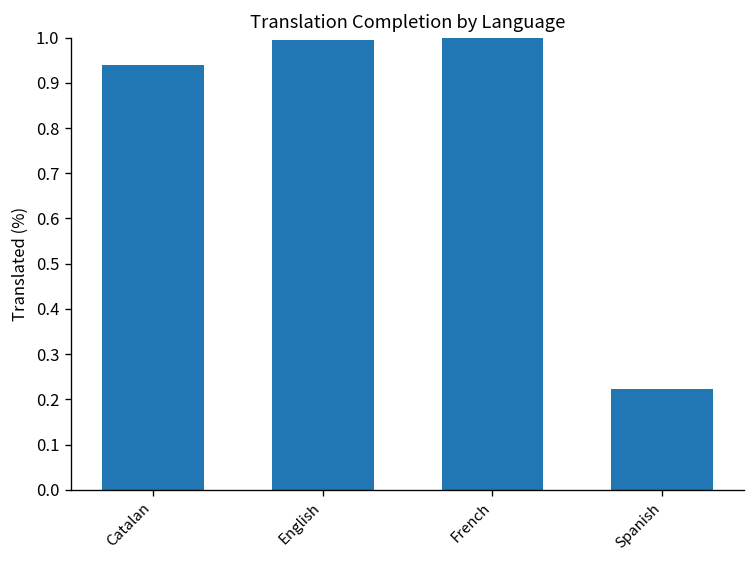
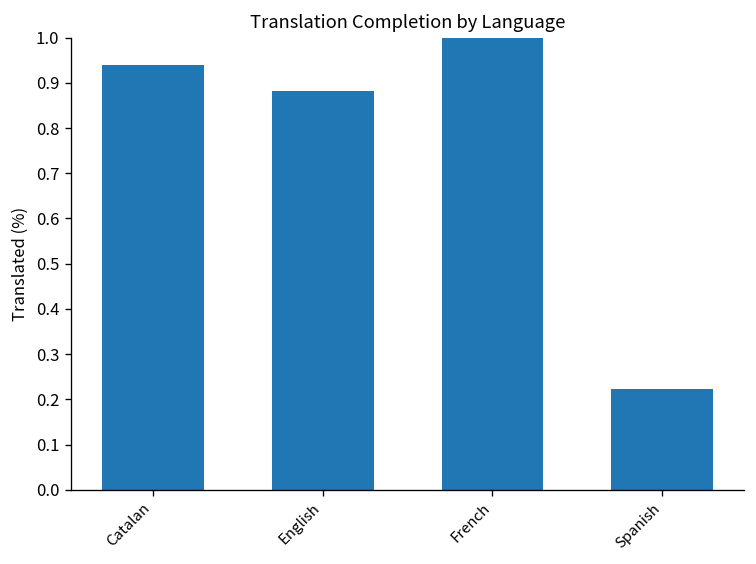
English: 0.99 -> 0.88
